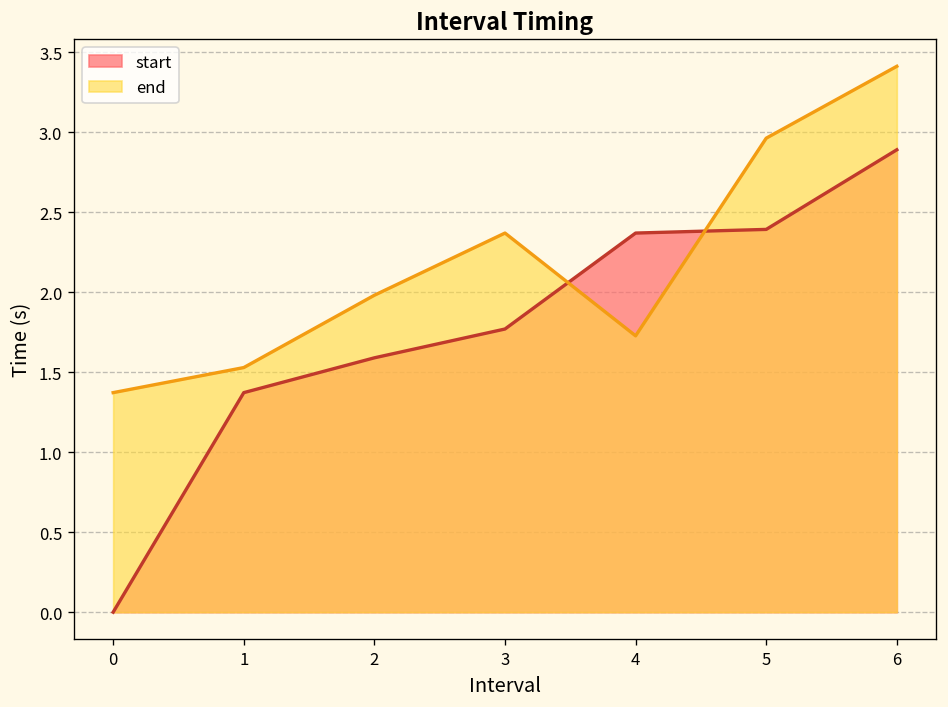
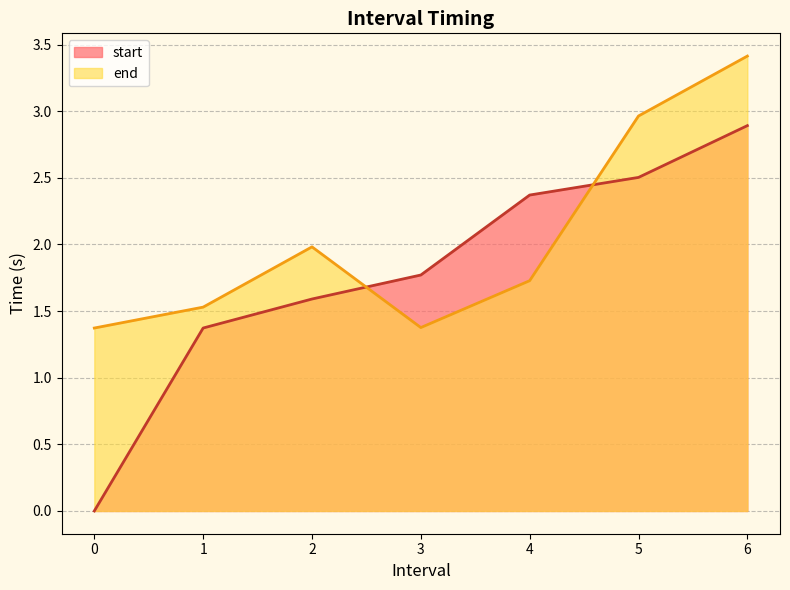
end, 3: 2.37 -> 1.38
start, 5: 2.39 -> 2.50
